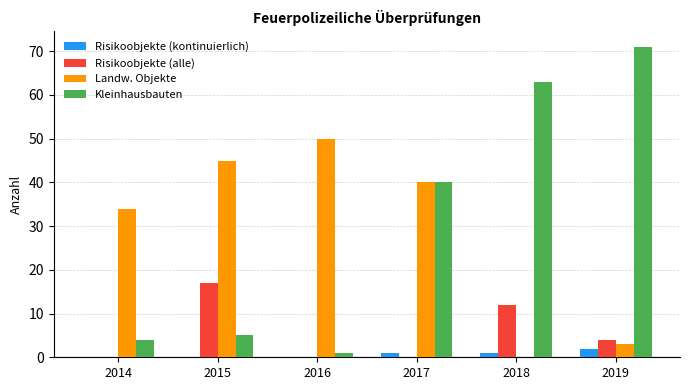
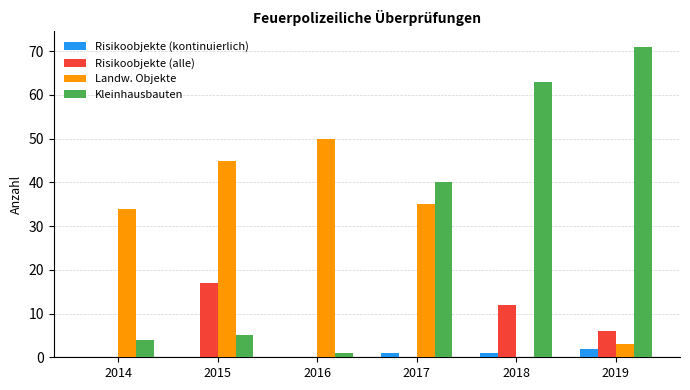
Landw. Objekte, 2017: 40 -> 35
Risikoobjekte (alle), 2019: 4 -> 6
